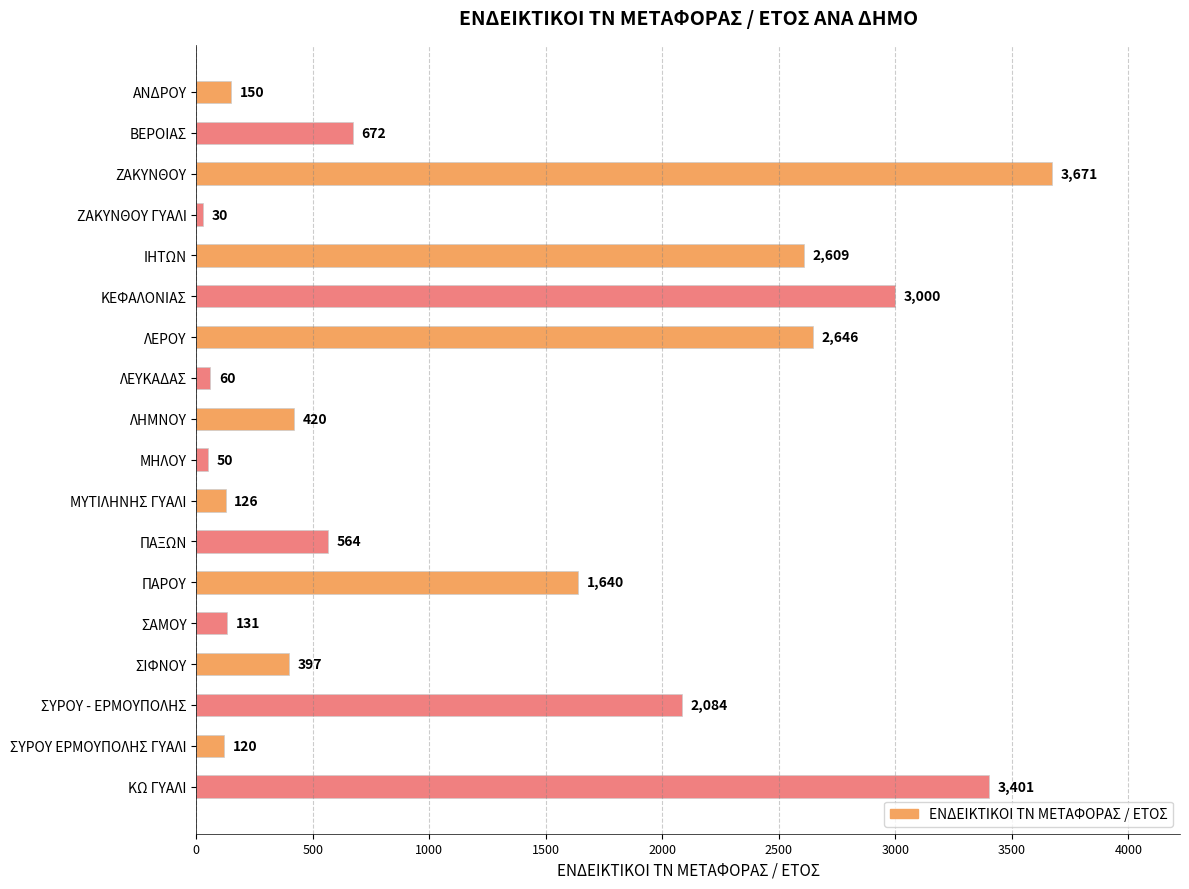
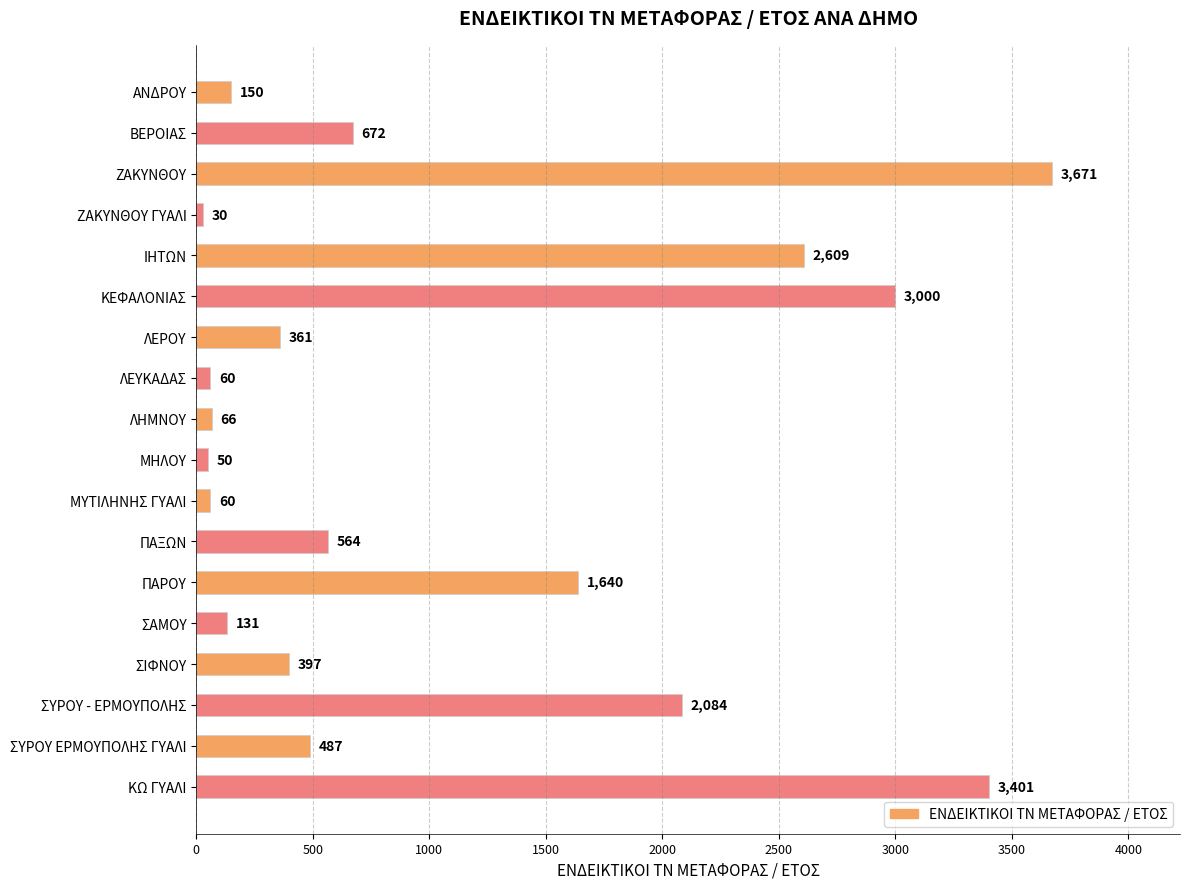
ΛΕΡΟΥ: 2,646 -> 361
ΛΗΜΝΟΥ: 420 -> 66
ΜΥΤΙΛΗΝΗΣ ΓΥΑΛΙ: 126 -> 60
ΣΥΡΟΥ ΕΡΜΟΥΠΟΛΗΣ ΓΥΑΛΙ: 120 -> 487
